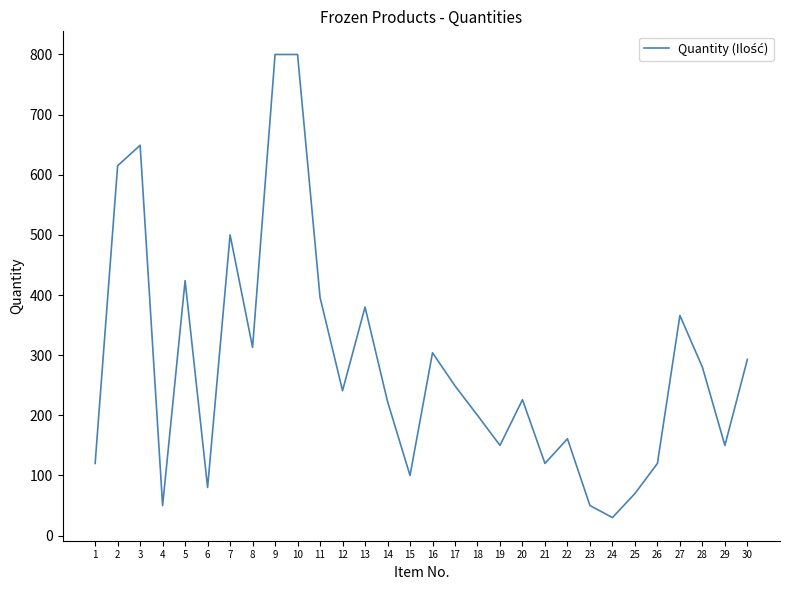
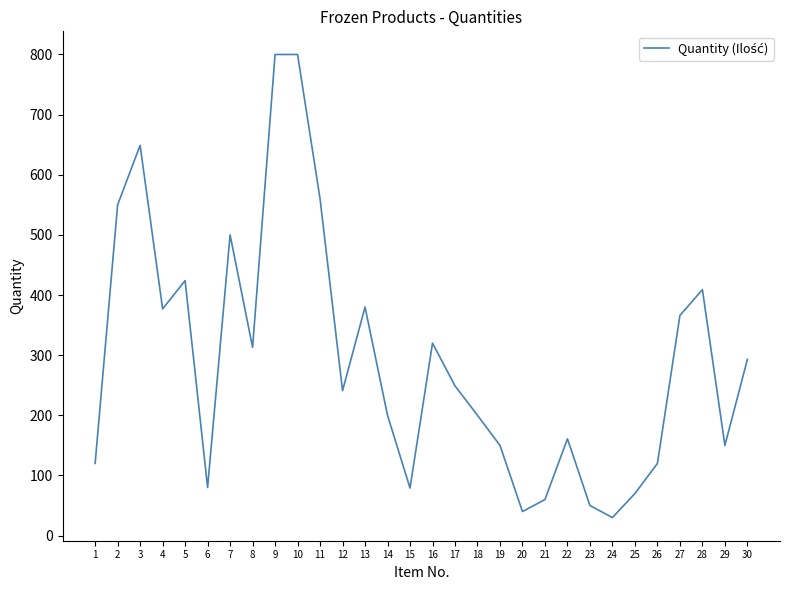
2: 620 -> 550
4: 50 -> 380
11: 400 -> 560
14: 220 -> 200
15: 100 -> 80
16: 300 -> 320
20: 230 -> 40
21: 120 -> 60
28: 280 -> 410
